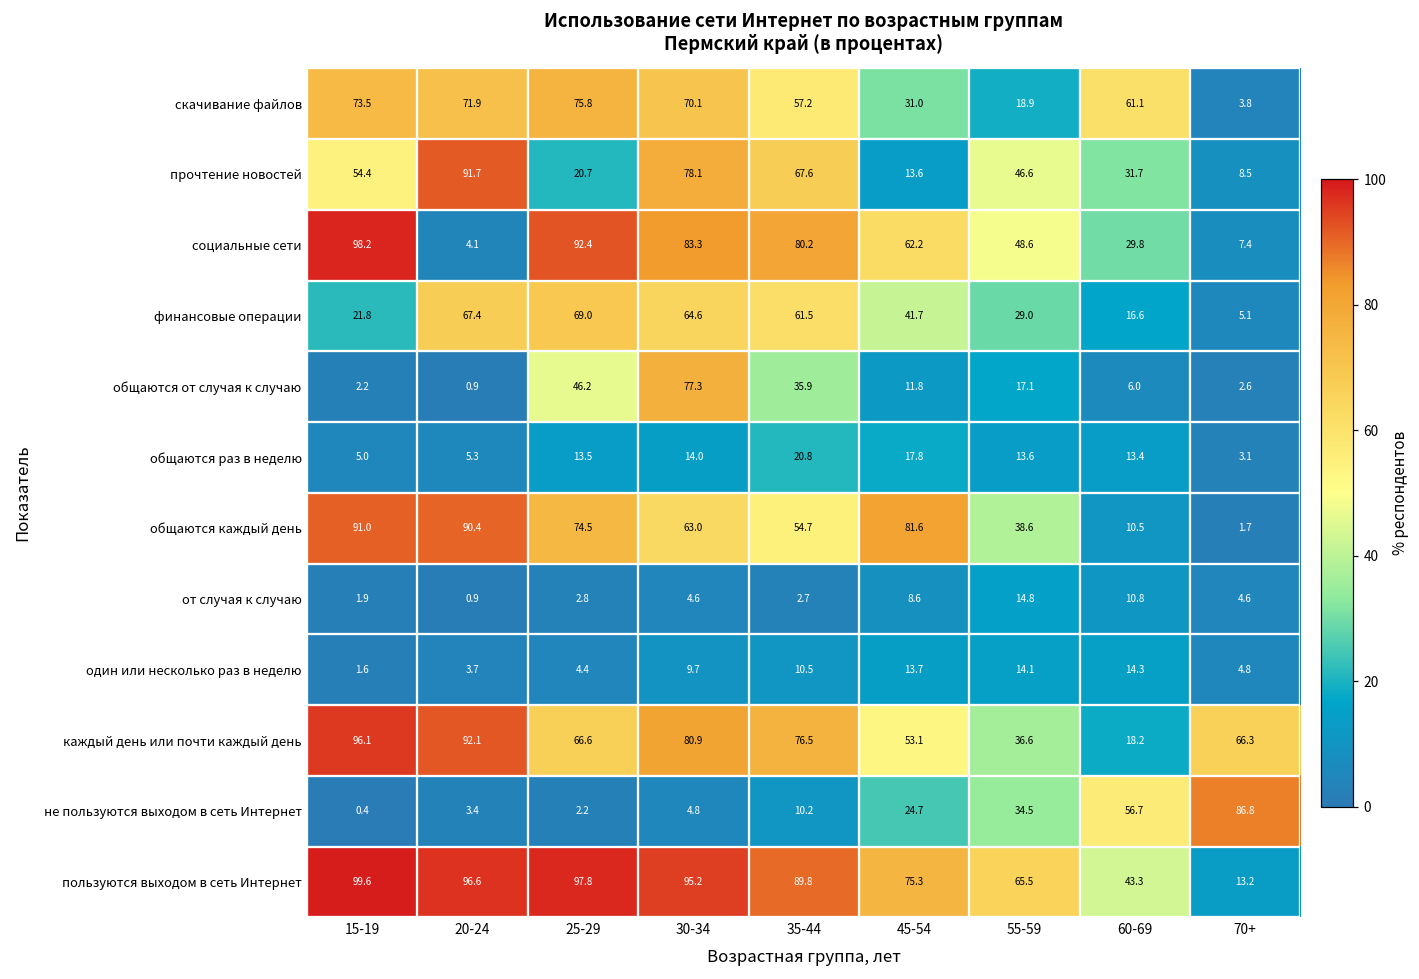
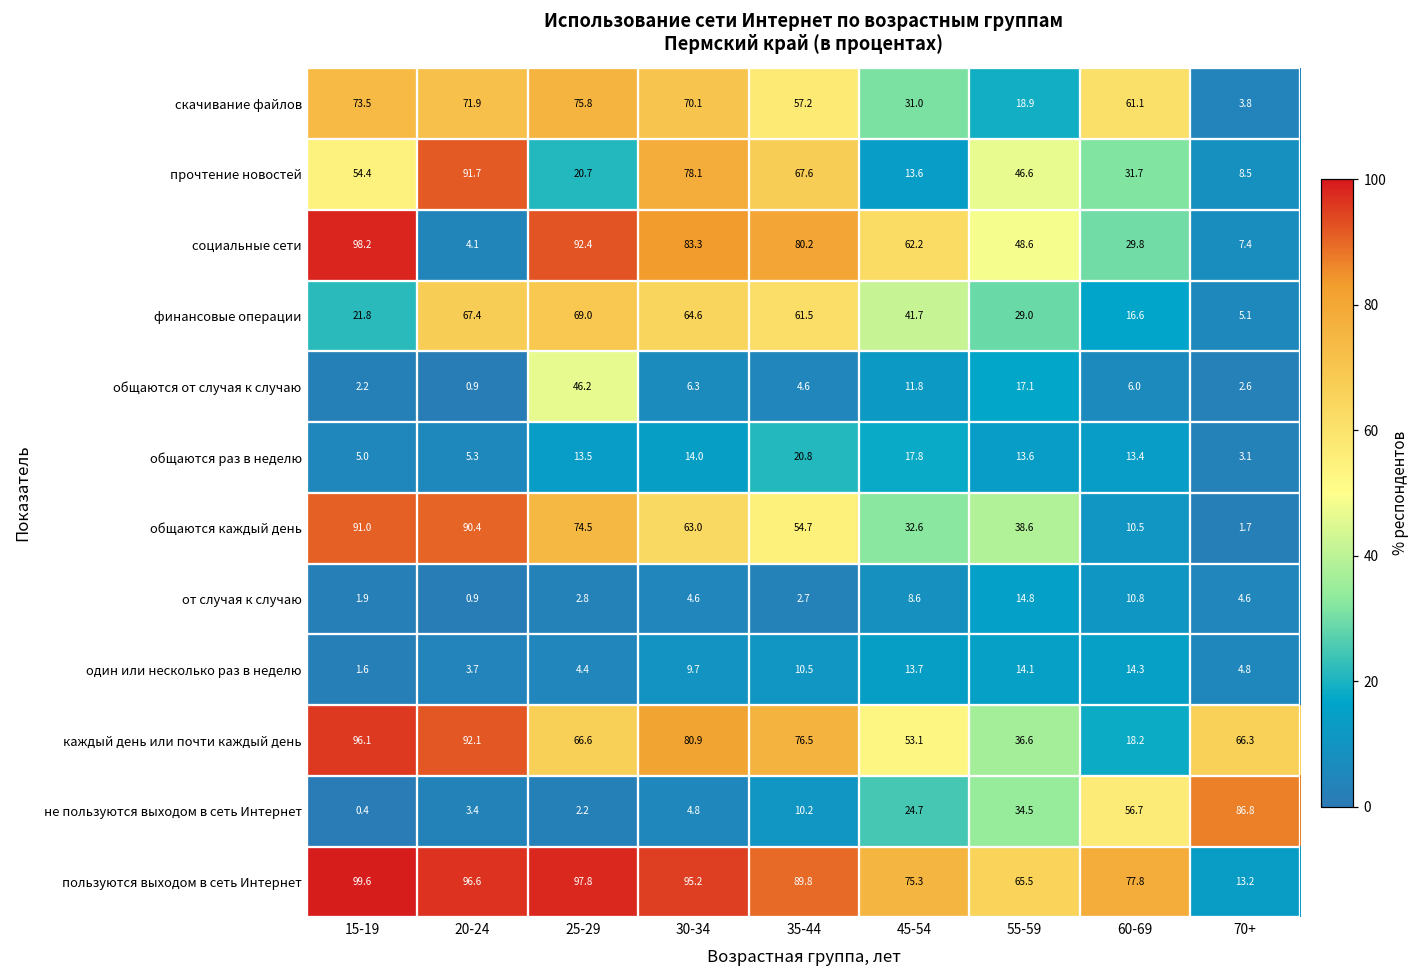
общаются от случая к случаю, 30-34: 77.3 -> 6.3
общаются от случая к случаю, 35-44: 35.9 -> 4.6
общаются каждый день, 45-54: 81.6 -> 32.6
пользуются выходом в сеть Интернет, 60-69: 43.3 -> 77.8
